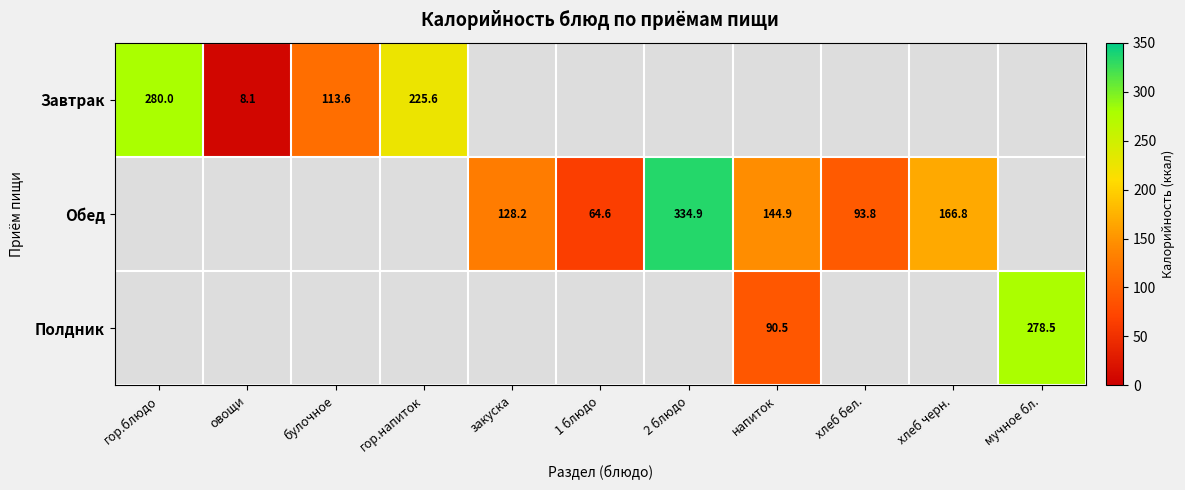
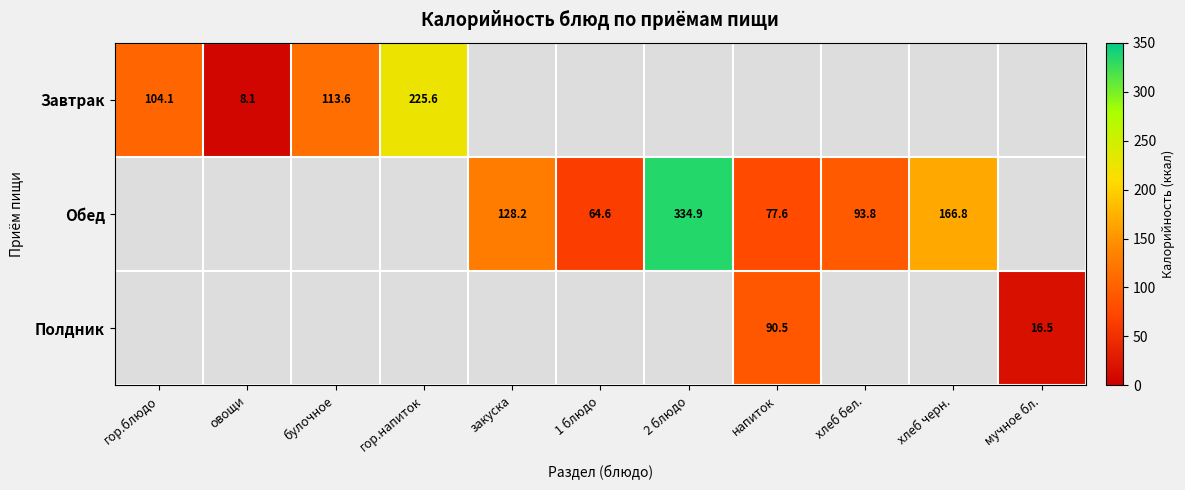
Завтрак, гор.блюдо: 280.0 -> 104.1
Обед, напиток: 144.9 -> 77.6
Полдник, мучное бл.: 278.5 -> 16.5
